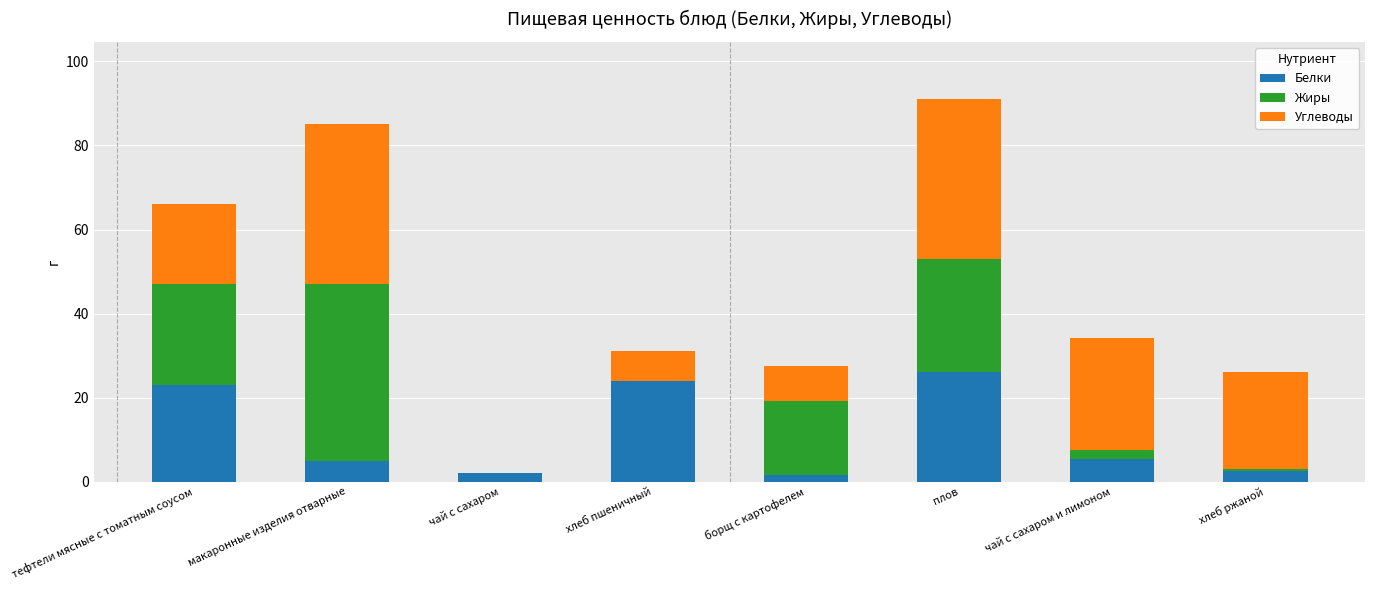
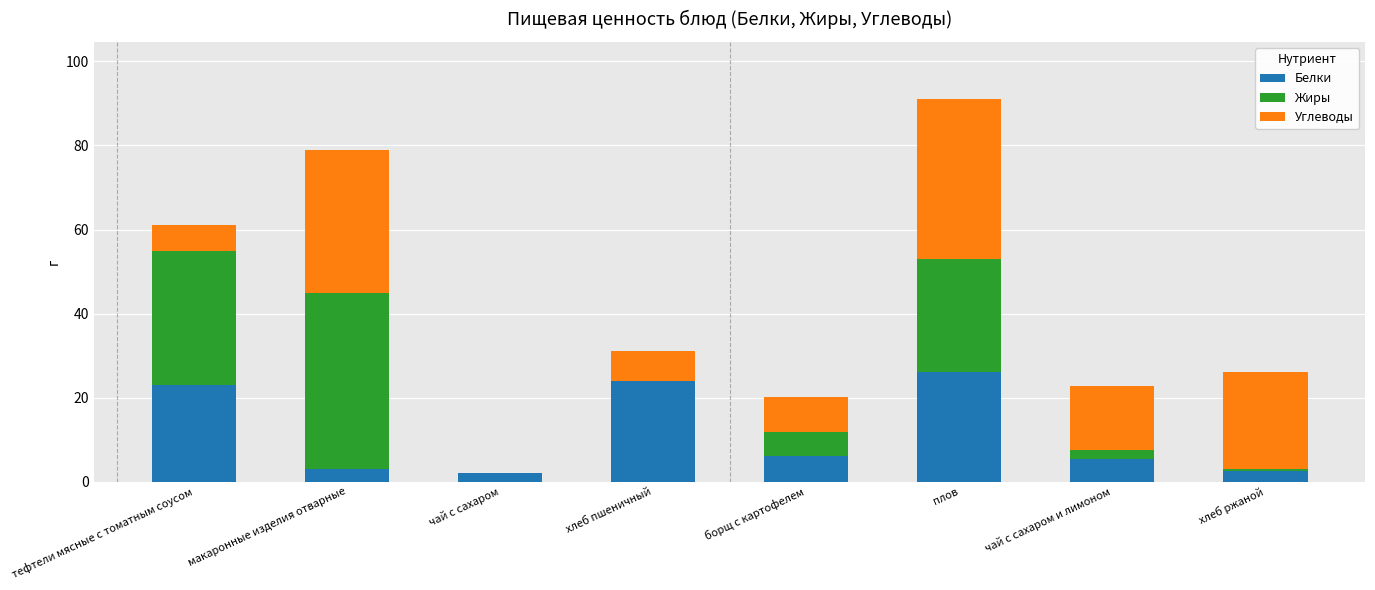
Жиры, тефтели мясные с томатным соусом: 24 -> 32
Углеводы, тефтели мясные с томатным соусом: 19 -> 6
Белки, макаронные изделия отварные: 5 -> 3
Углеводы, макаронные изделия отварные: 38 -> 34
Белки, борщ с картофелем: 2 -> 6
Жиры, борщ с картофелем: 18 -> 6
Углеводы, чай с сахаром и лимоном: 27 -> 15
